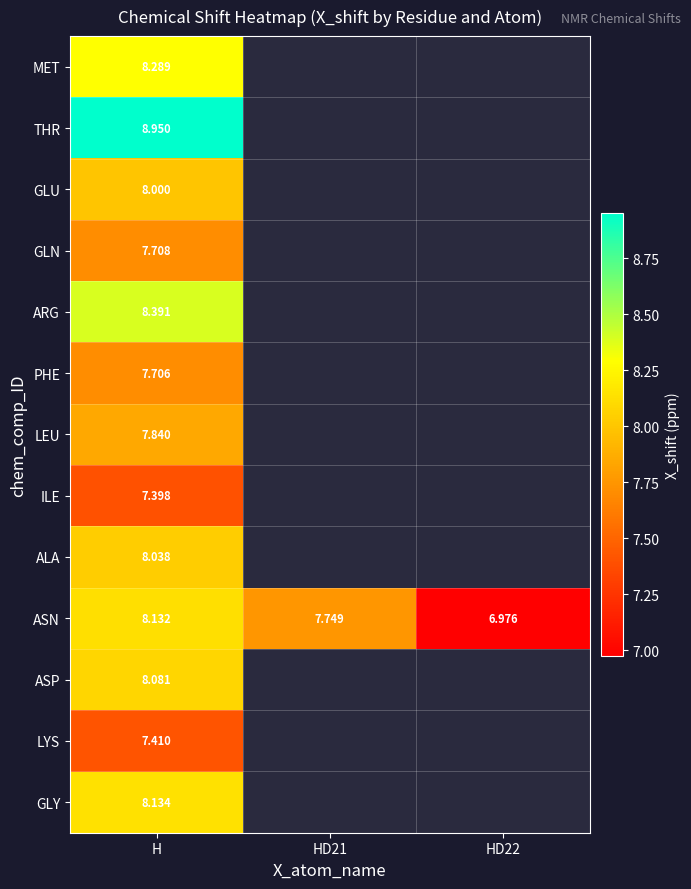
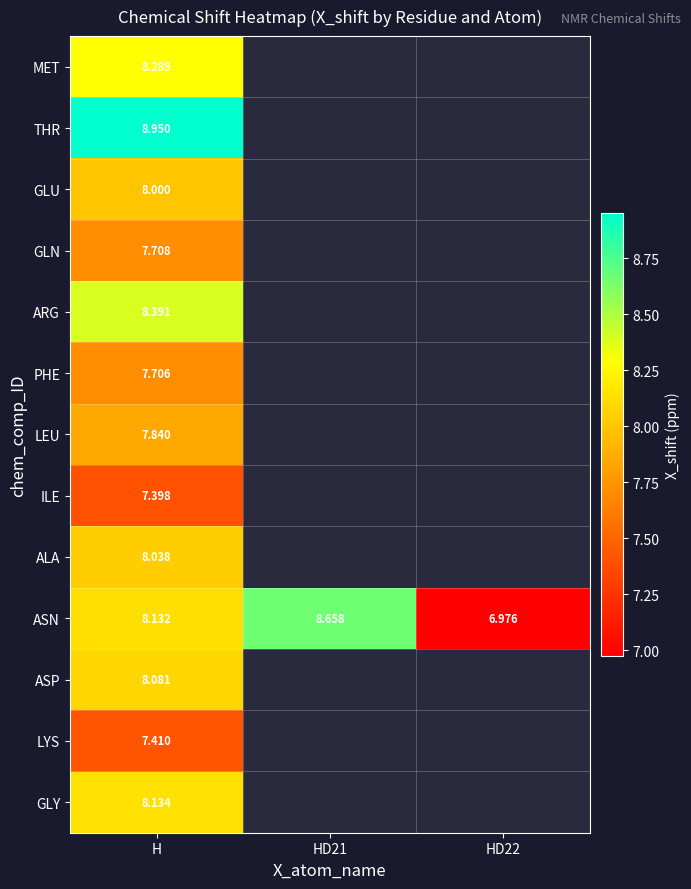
ASN, HD21: 7.749 -> 8.658
